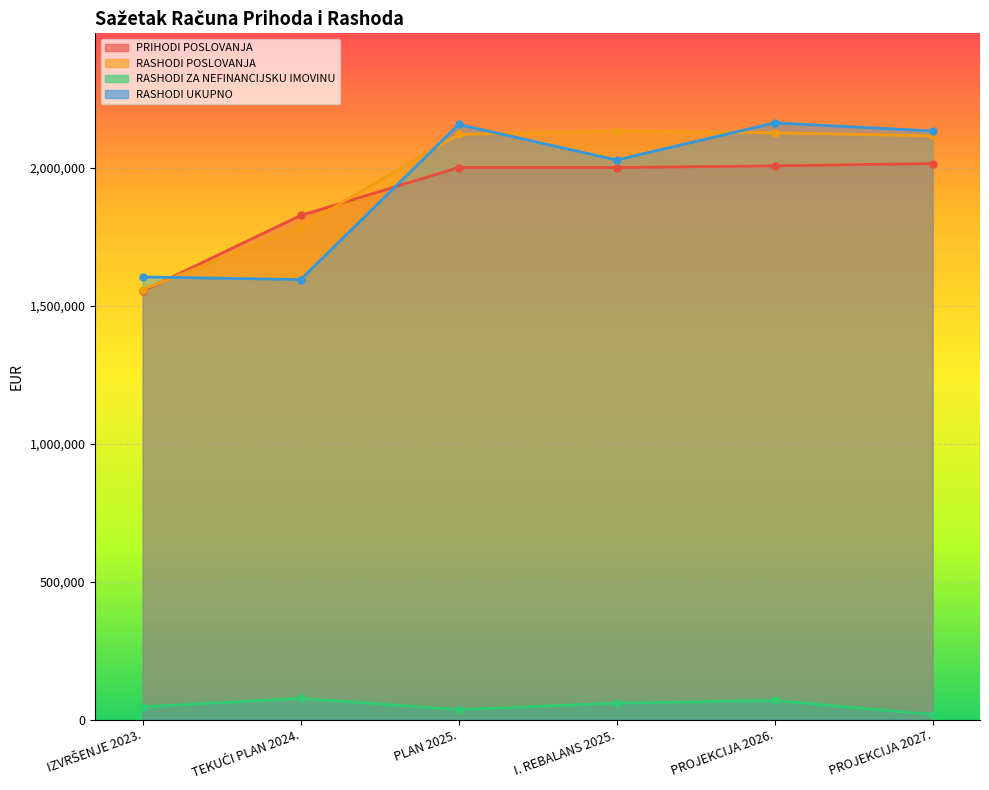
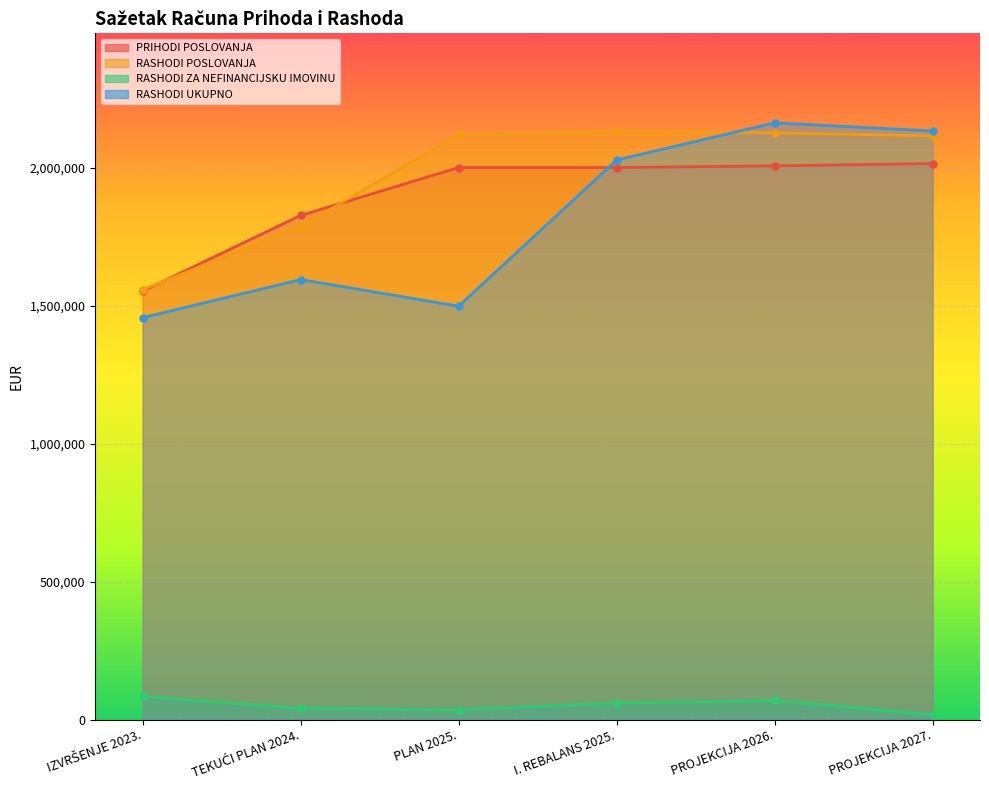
RASHODI ZA NEFINANCIJSKU IMOVINU, IZVRŠENJE 2023.: 50,000 -> 80,000
RASHODI UKUPNO, IZVRŠENJE 2023.: 1,600,000 -> 1,460,000
RASHODI ZA NEFINANCIJSKU IMOVINU, TEKUĆI PLAN 2024.: 80,000 -> 40,000
RASHODI UKUPNO, PLAN 2025.: 2,160,000 -> 1,500,000
